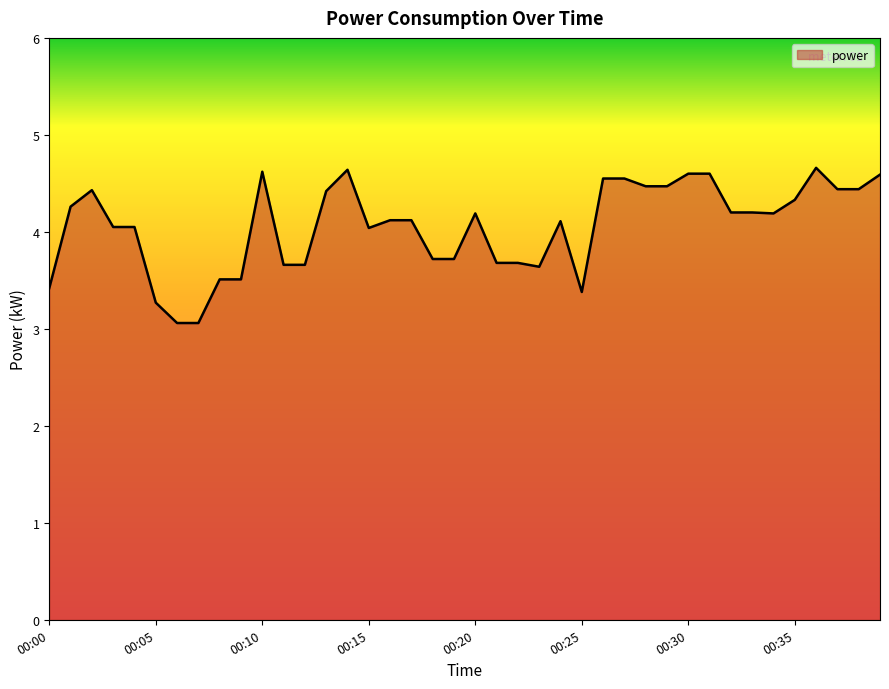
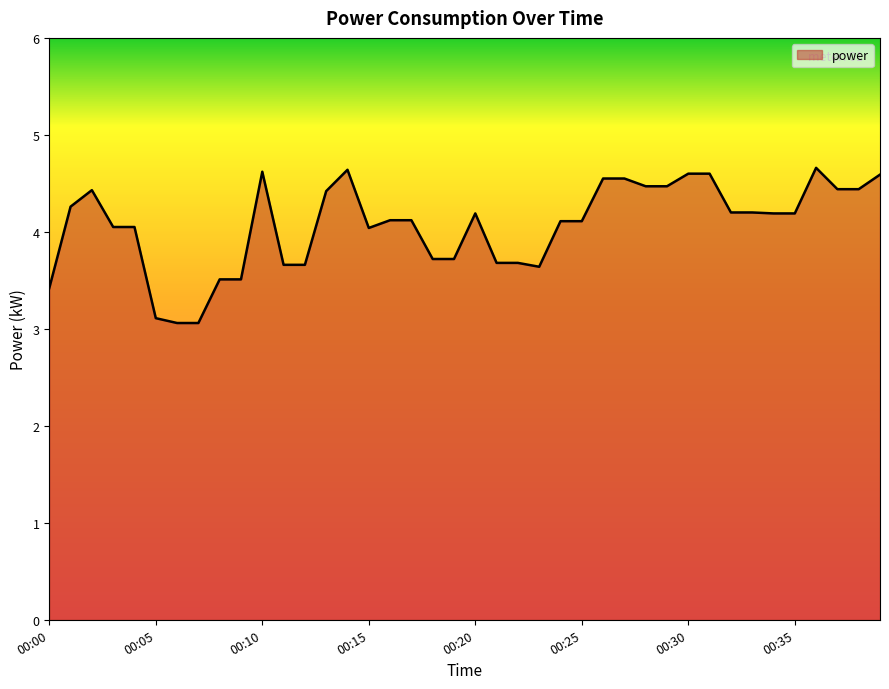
00:05: 3.3 -> 3.1
00:25: 3.4 -> 4.1
00:35: 4.3 -> 4.2
